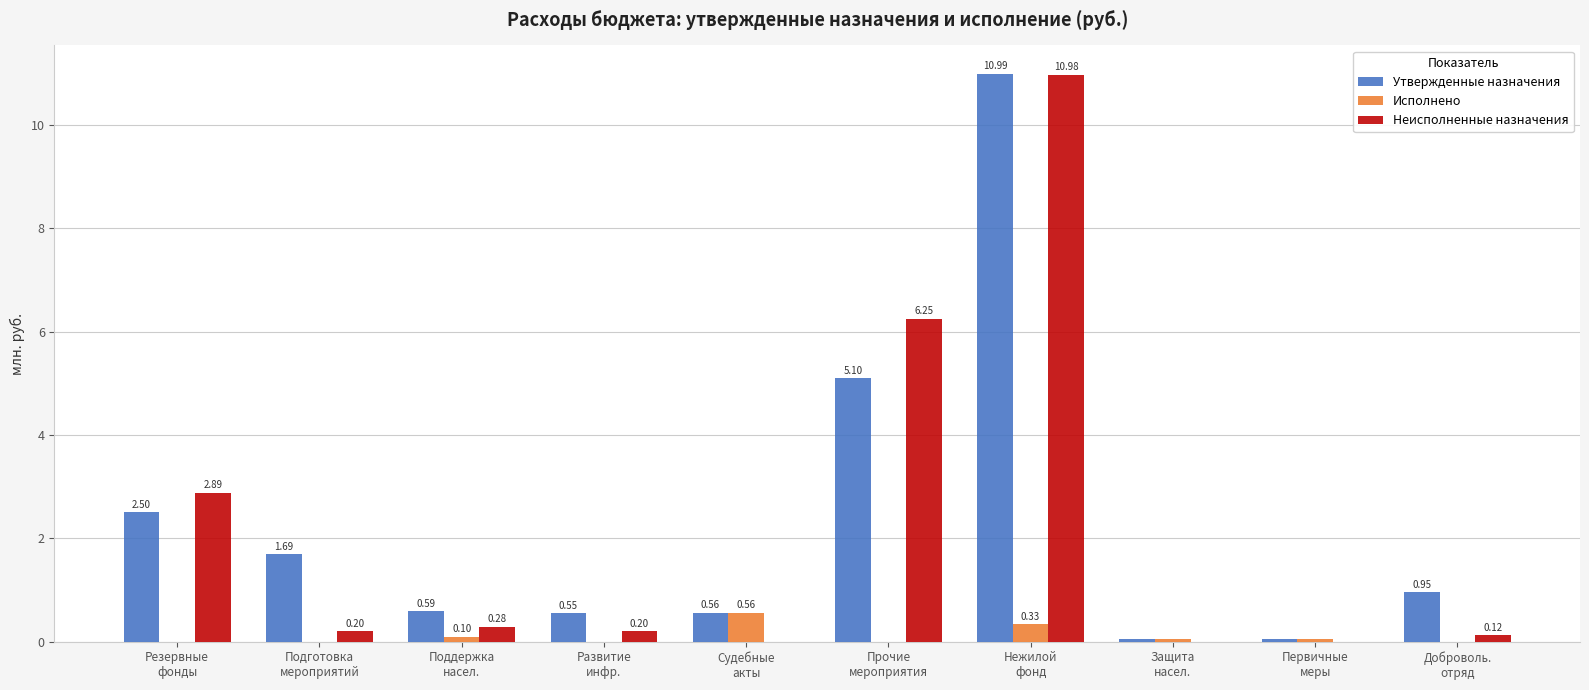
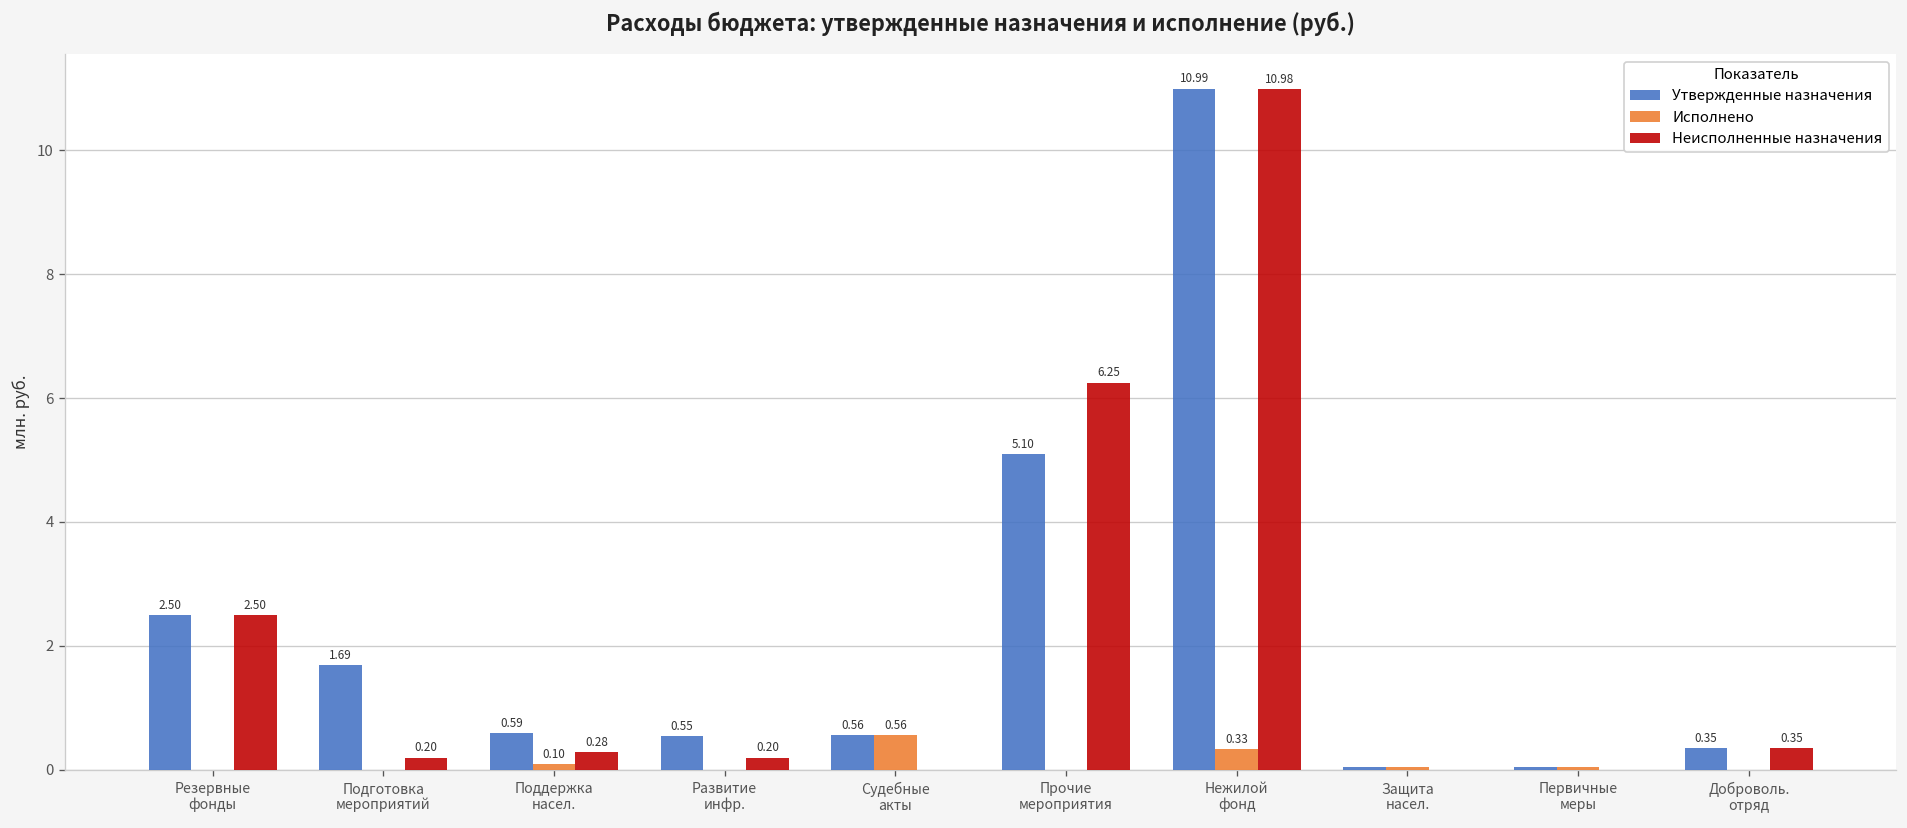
Неисполненные назначения, Резервные фонды: 2.89 -> 2.50
Утвержденные назначения, Доброволь. отряд: 0.95 -> 0.35
Неисполненные назначения, Доброволь. отряд: 0.12 -> 0.35
